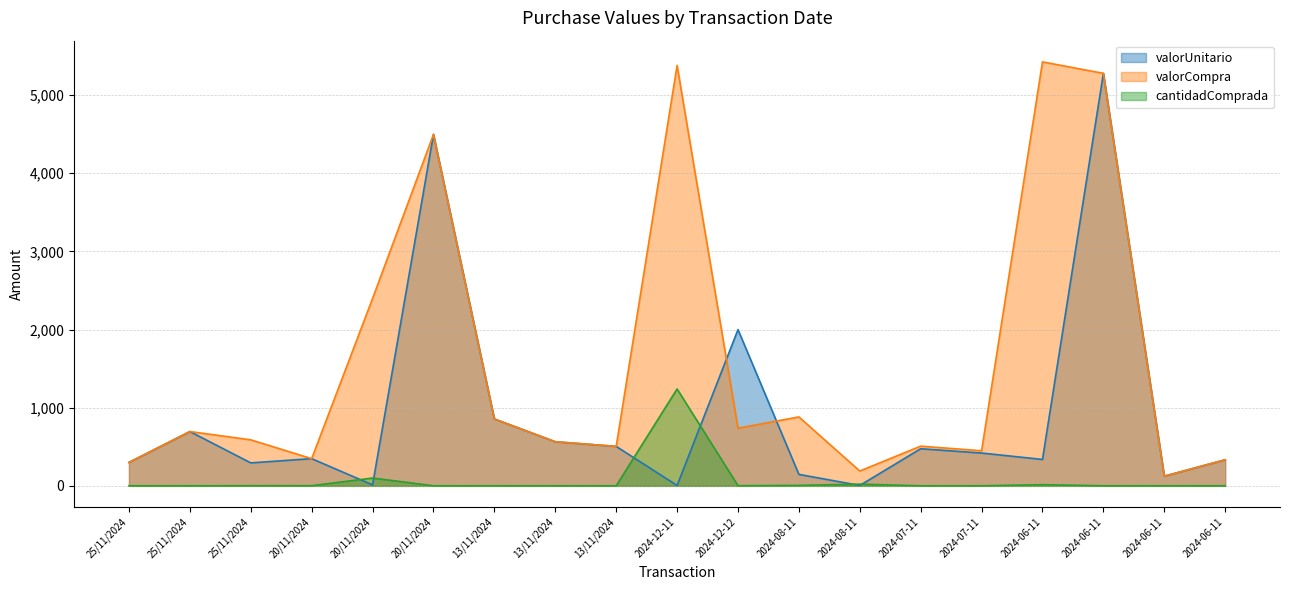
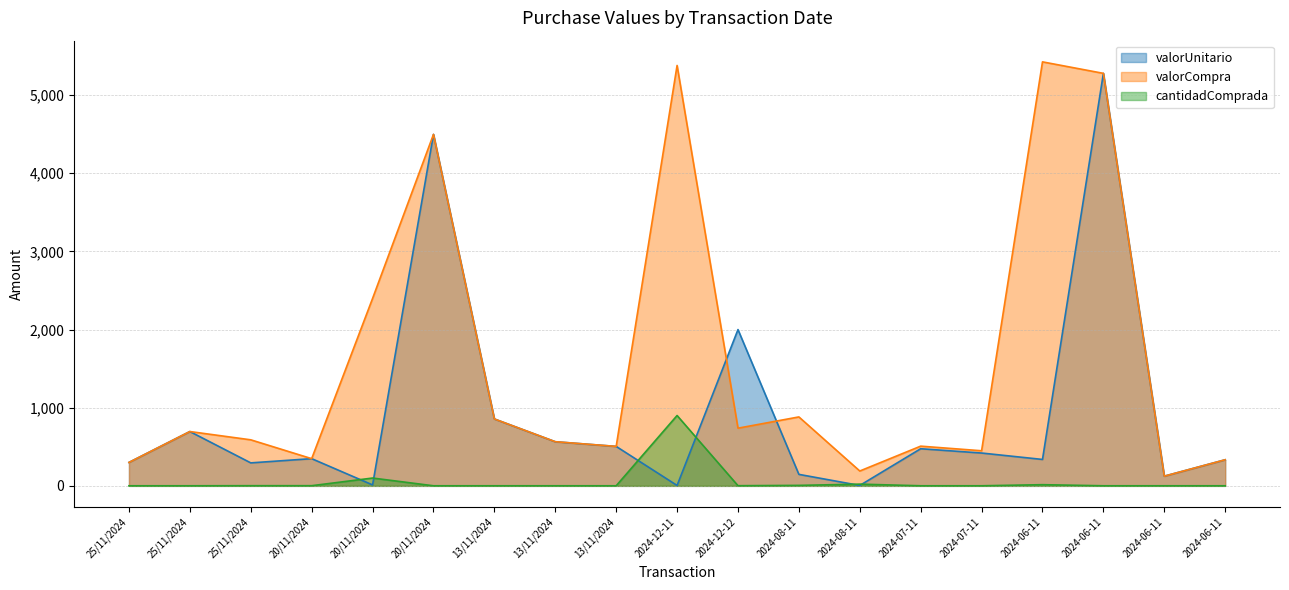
cantidadComprada, 2024-12-11: 1,200 -> 900
